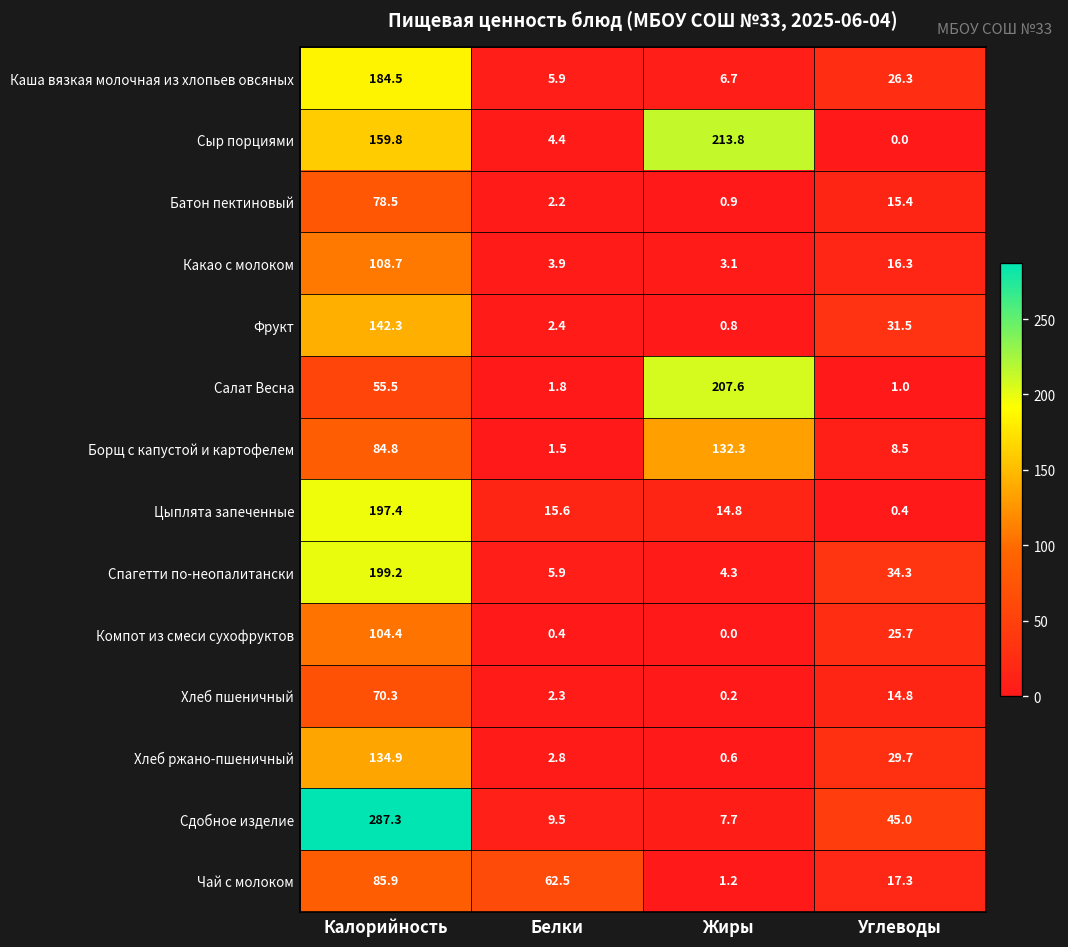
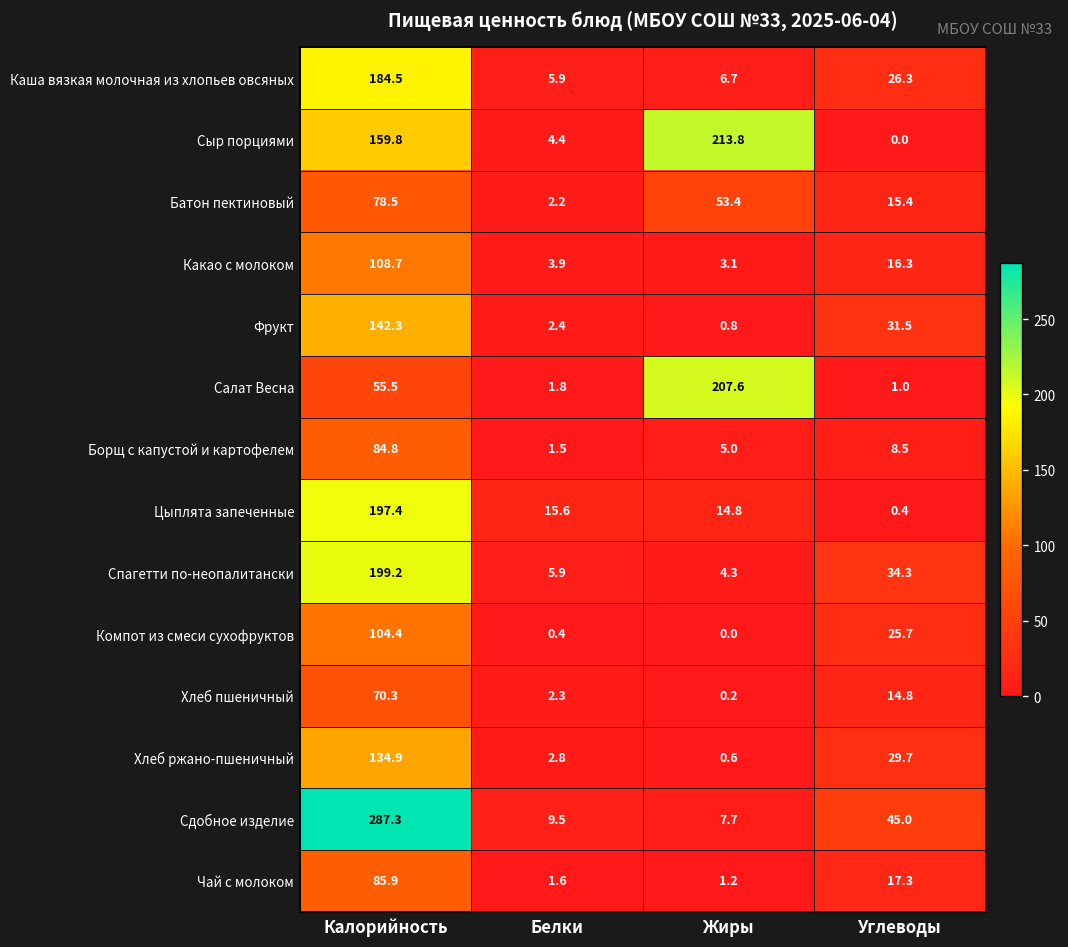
Батон пектиновый, Жиры: 0.9 -> 53.4
Борщ с капустой и картофелем, Жиры: 132.3 -> 5.0
Чай с молоком, Белки: 62.5 -> 1.6
